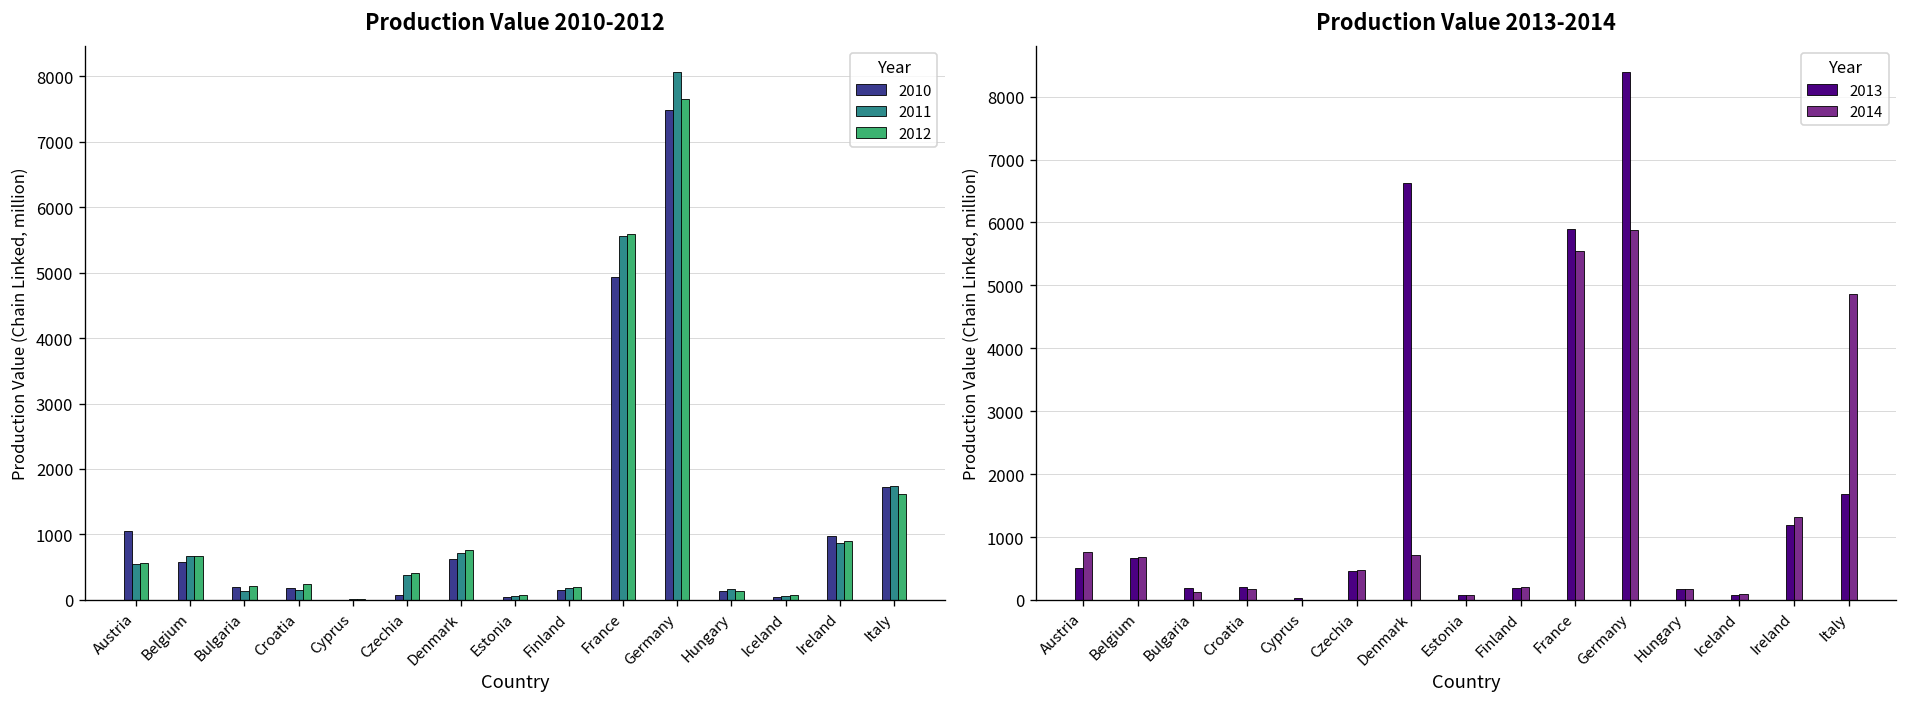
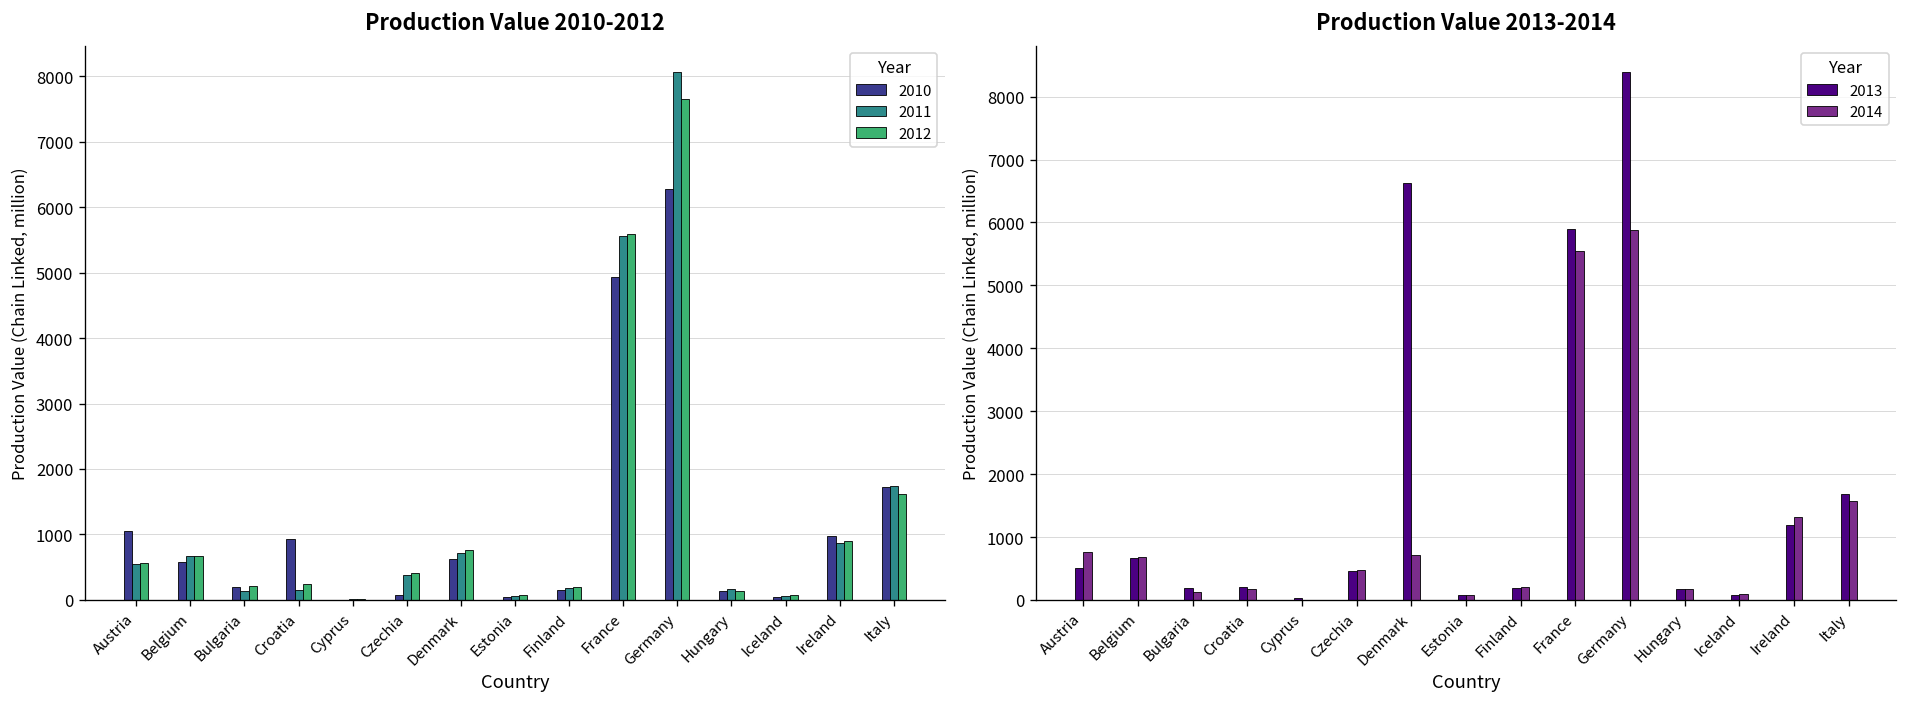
Production Value 2010-2012, 2010, Croatia: 200 -> 900
Production Value 2010-2012, 2010, Germany: 7500 -> 6300
Production Value 2013-2014, 2014, Italy: 4900 -> 1600
